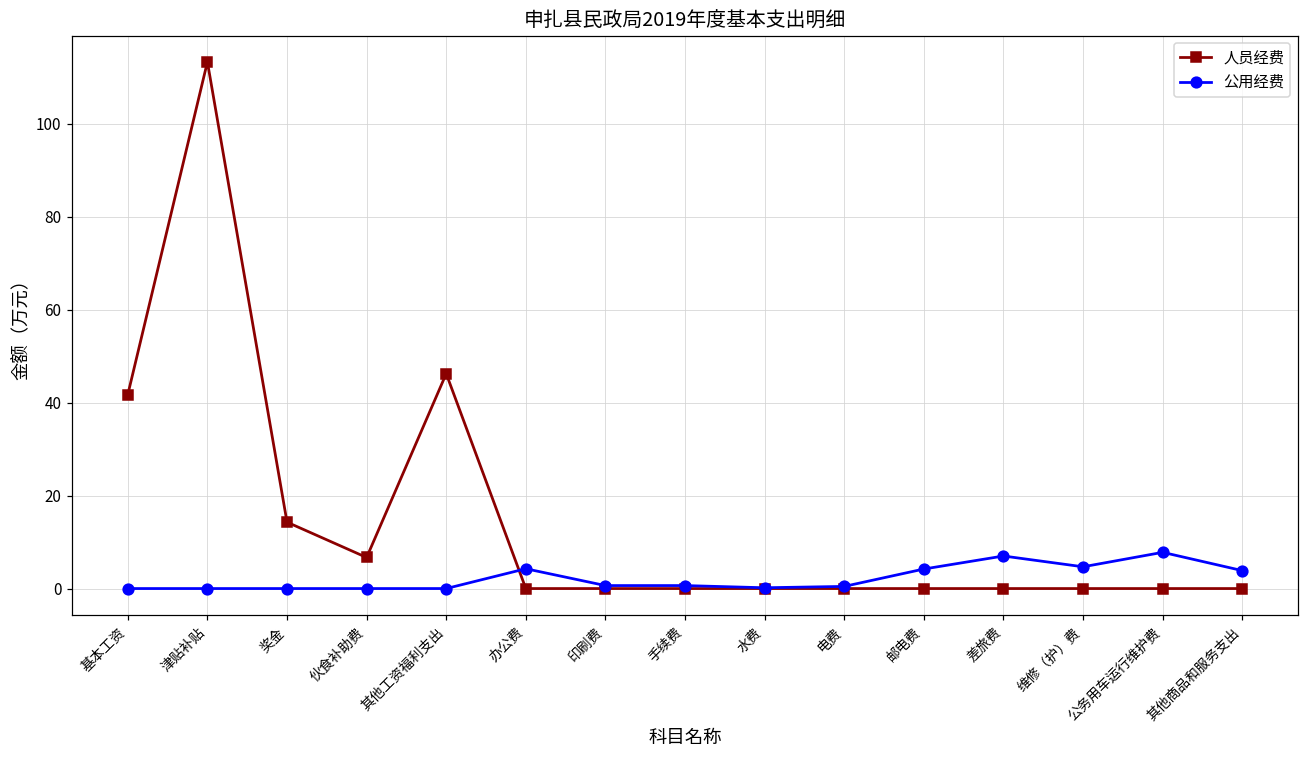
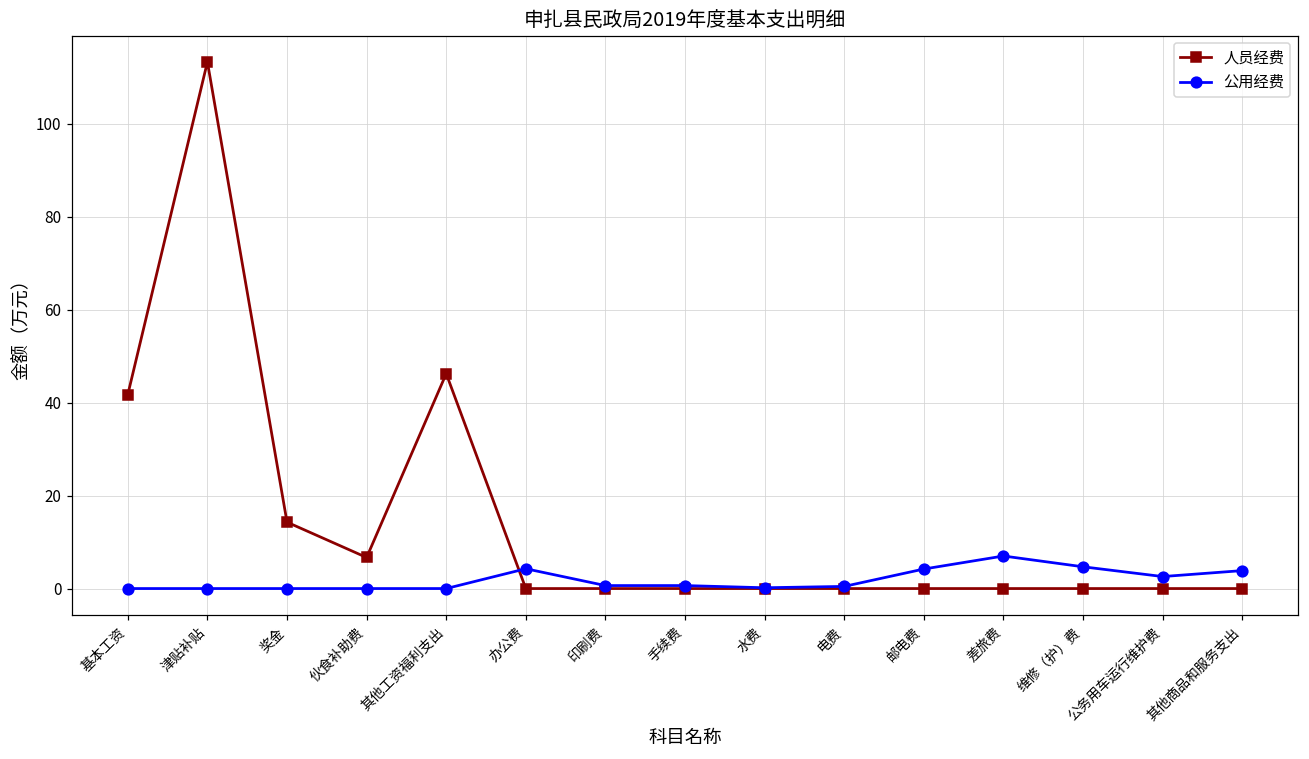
公用经费, 公务用车运行维护费: 8 -> 3
